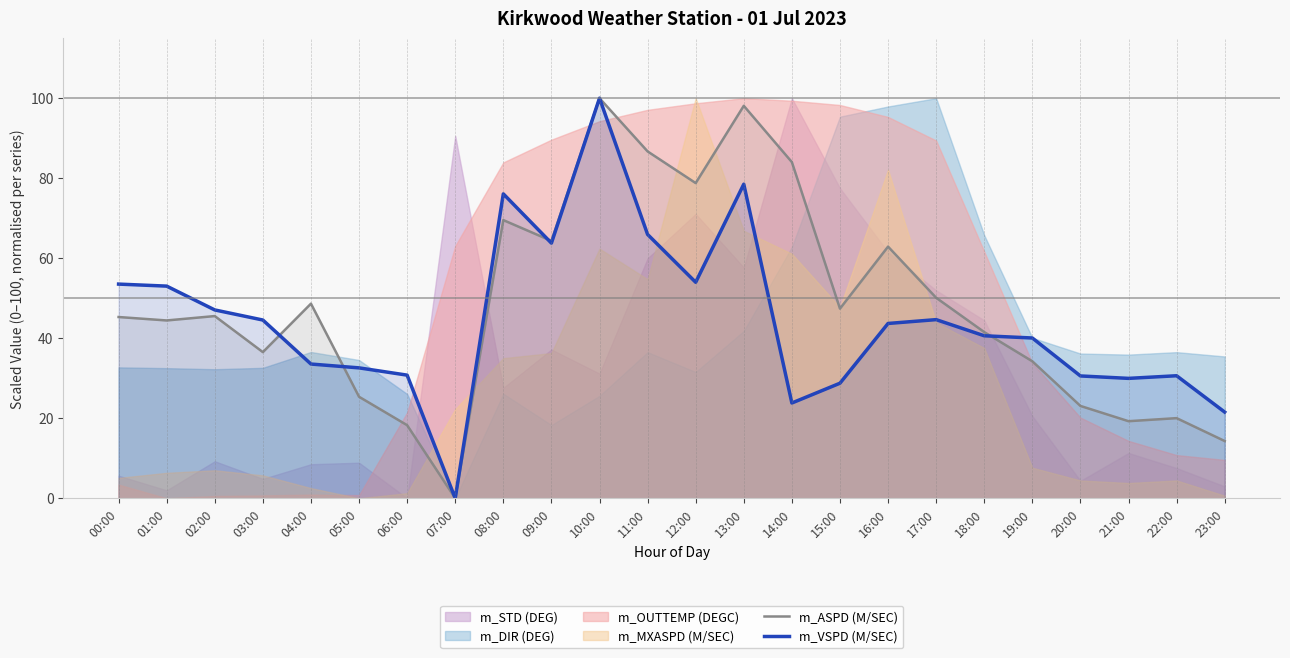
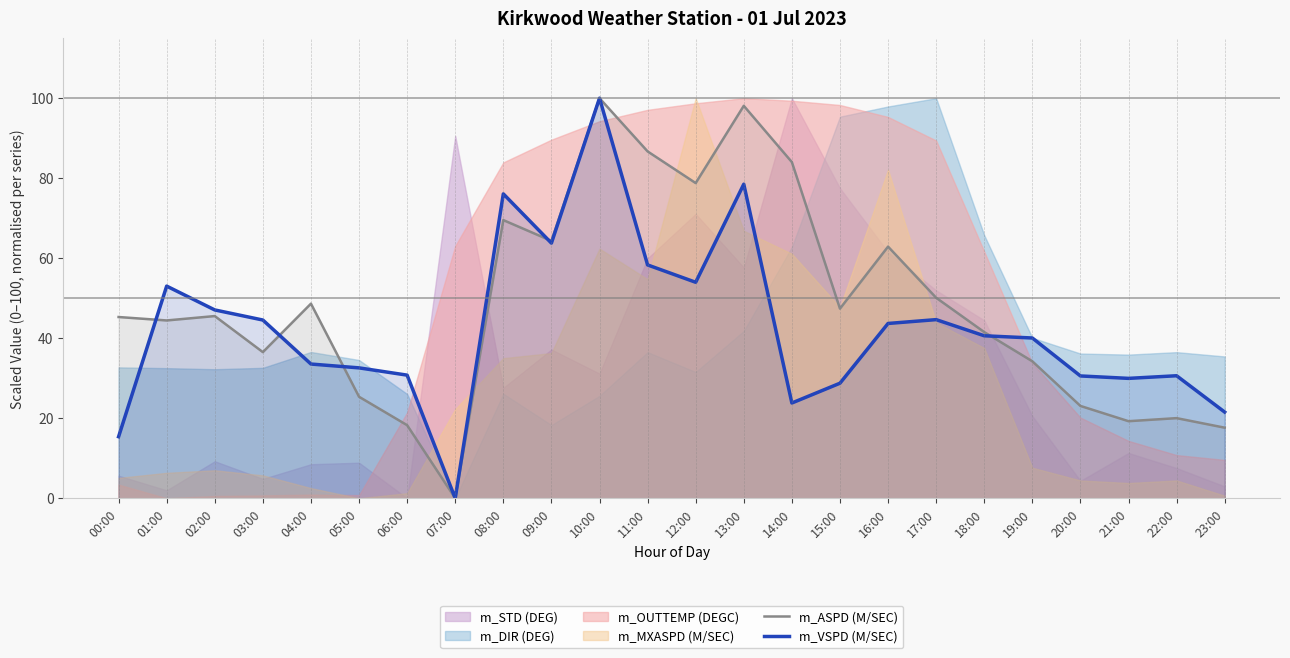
m_VSPD (M/SEC), 00:00: 54 -> 15
m_VSPD (M/SEC), 11:00: 66 -> 58
m_ASPD (M/SEC), 23:00: 14 -> 18
